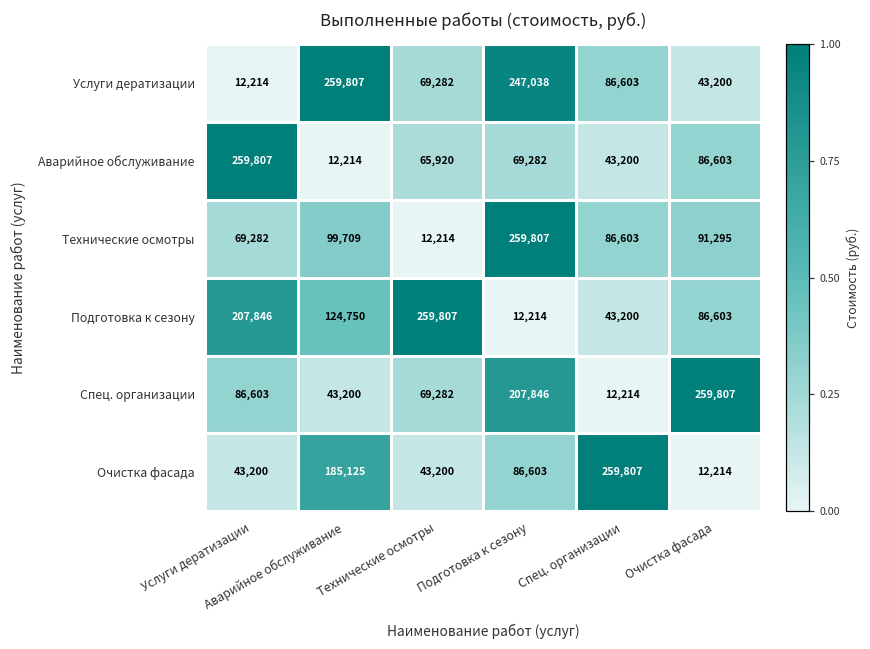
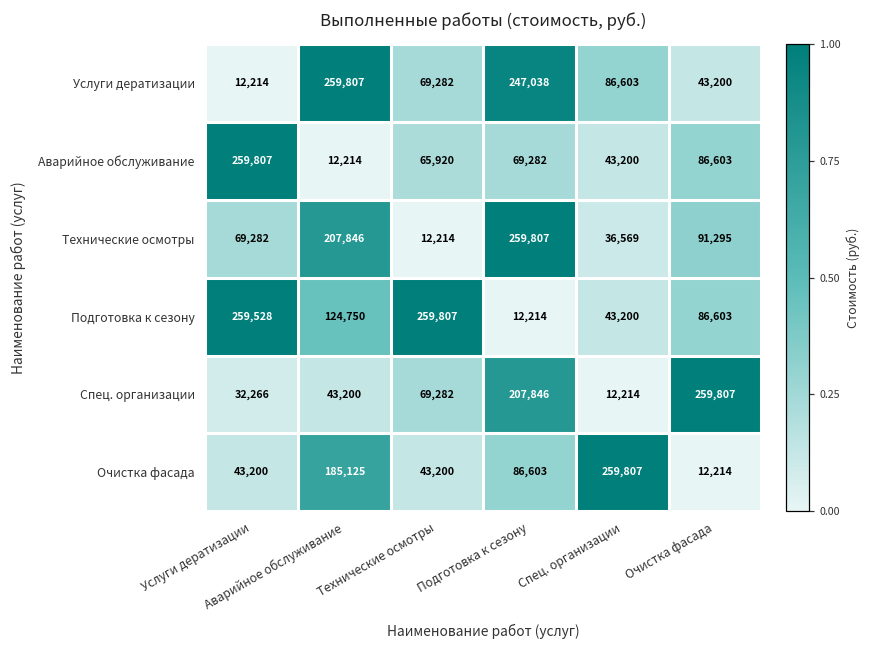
Технические осмотры, Аварийное обслуживание: 99,709 -> 207,846
Технические осмотры, Спец. организации: 86,603 -> 36,569
Подготовка к сезону, Услуги дератизации: 207,846 -> 259,528
Спец. организации, Услуги дератизации: 86,603 -> 32,266
